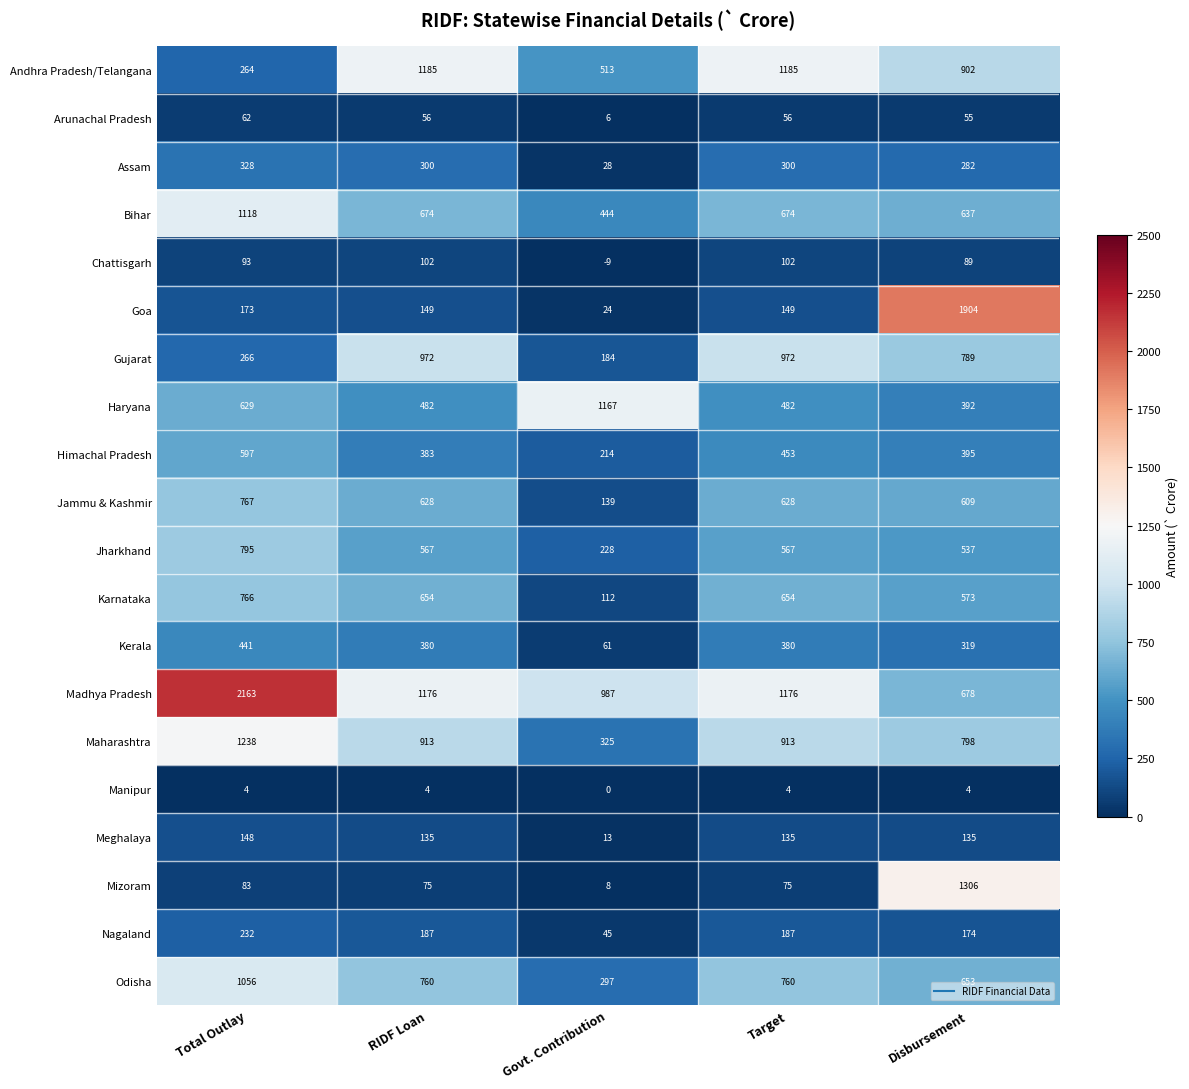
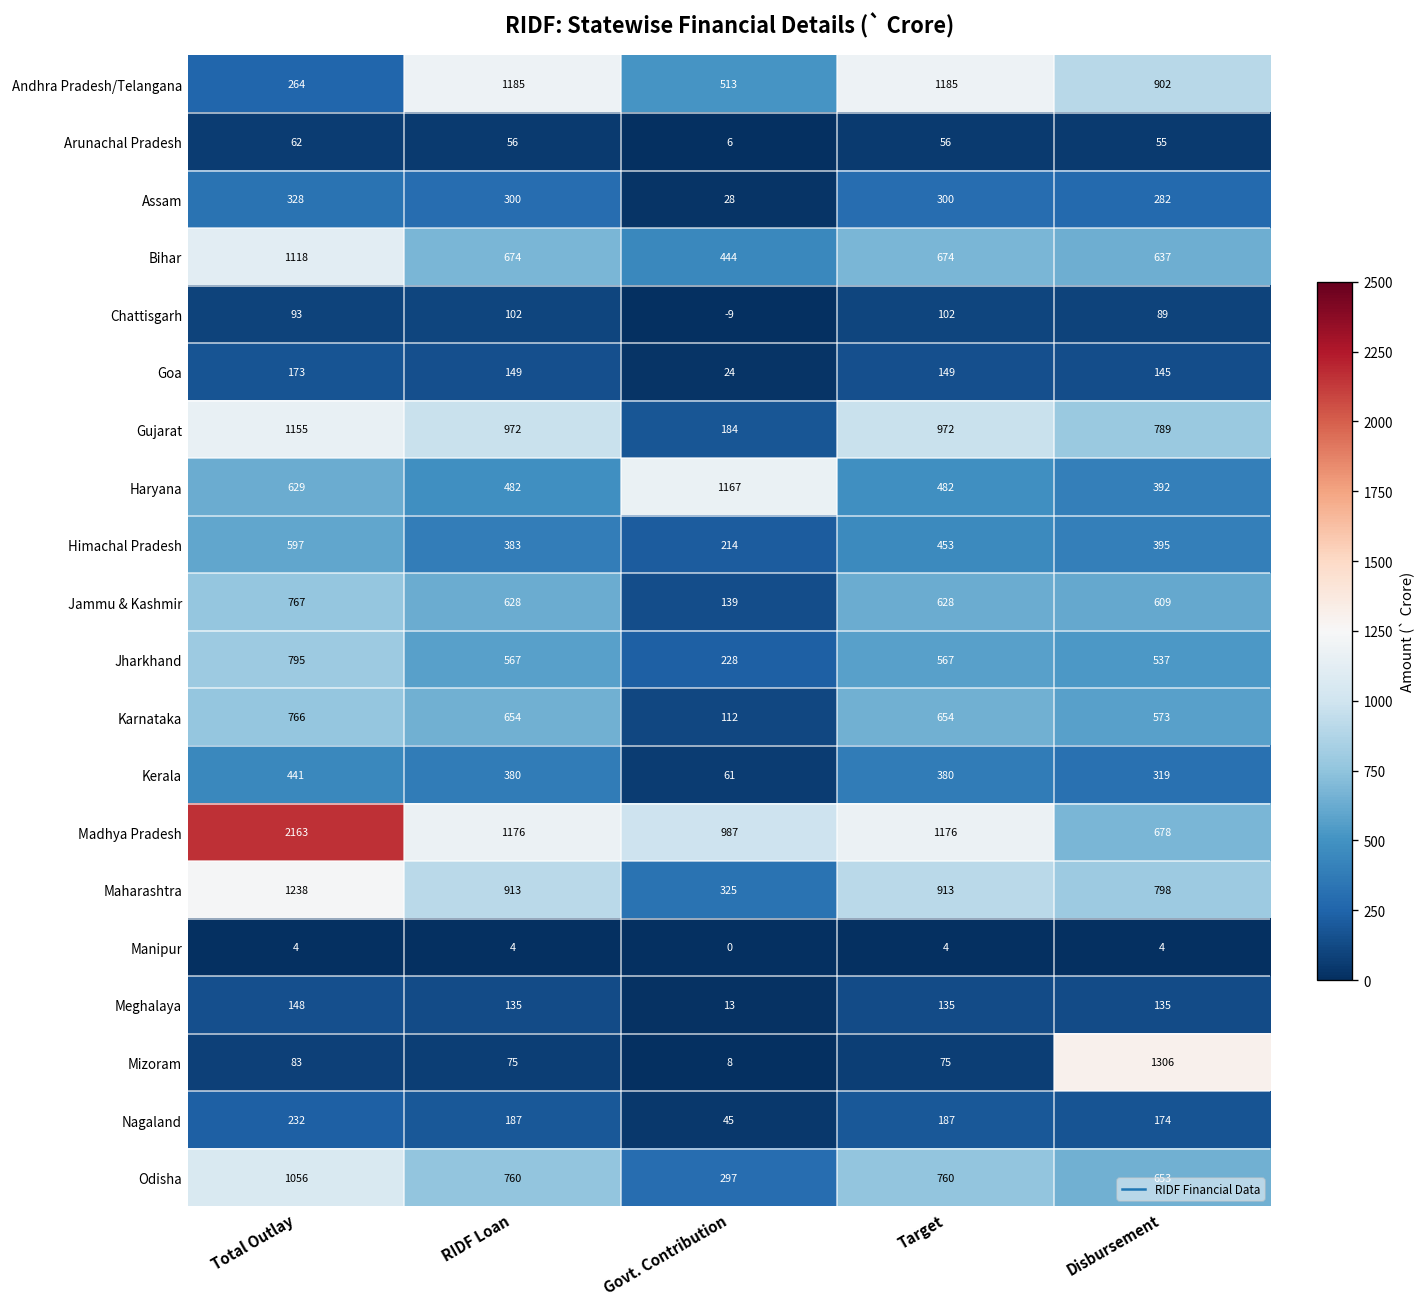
Goa, Disbursement: 1904 -> 145
Gujarat, Total Outlay: 266 -> 1155
